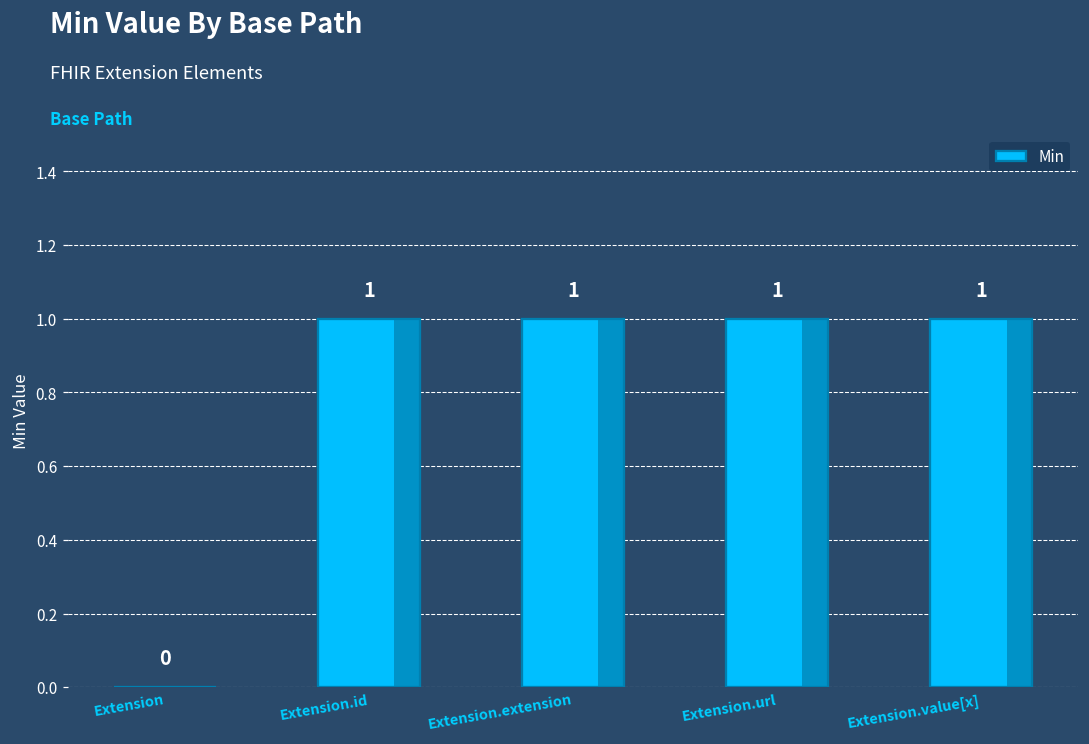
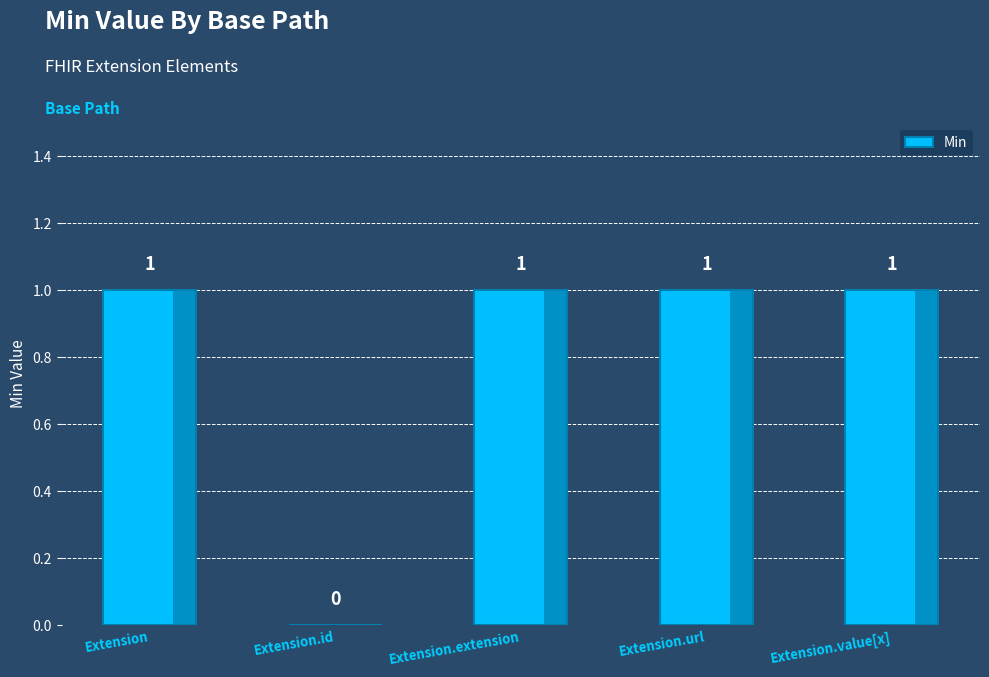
Extension: 0 -> 1
Extension.id: 1 -> 0
